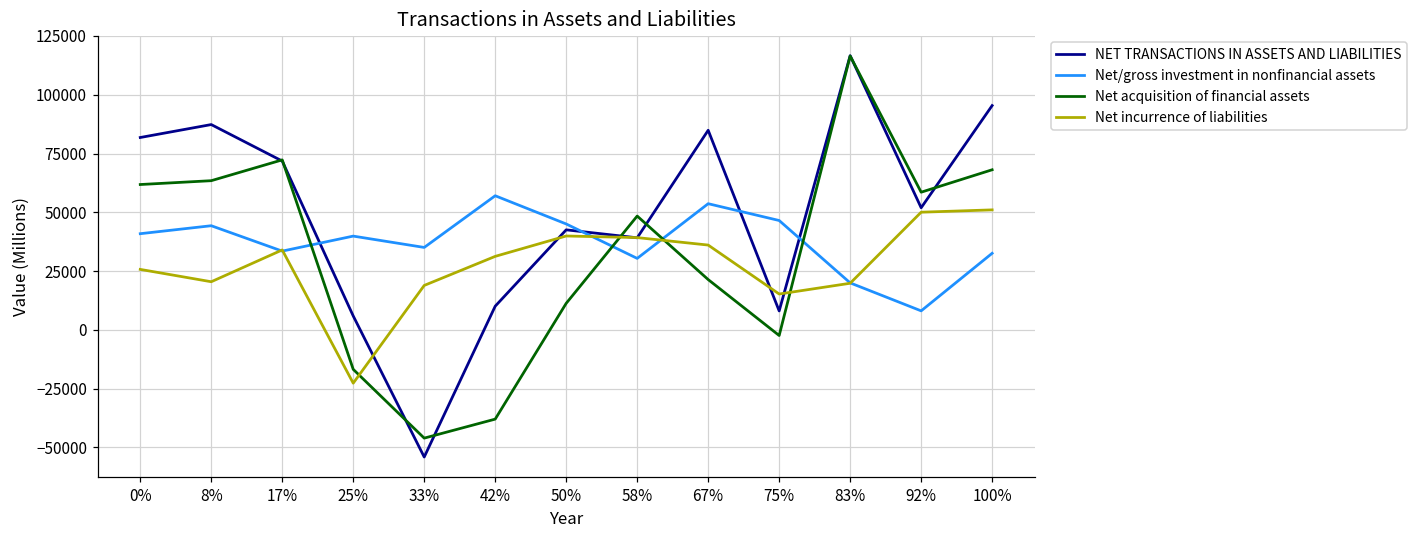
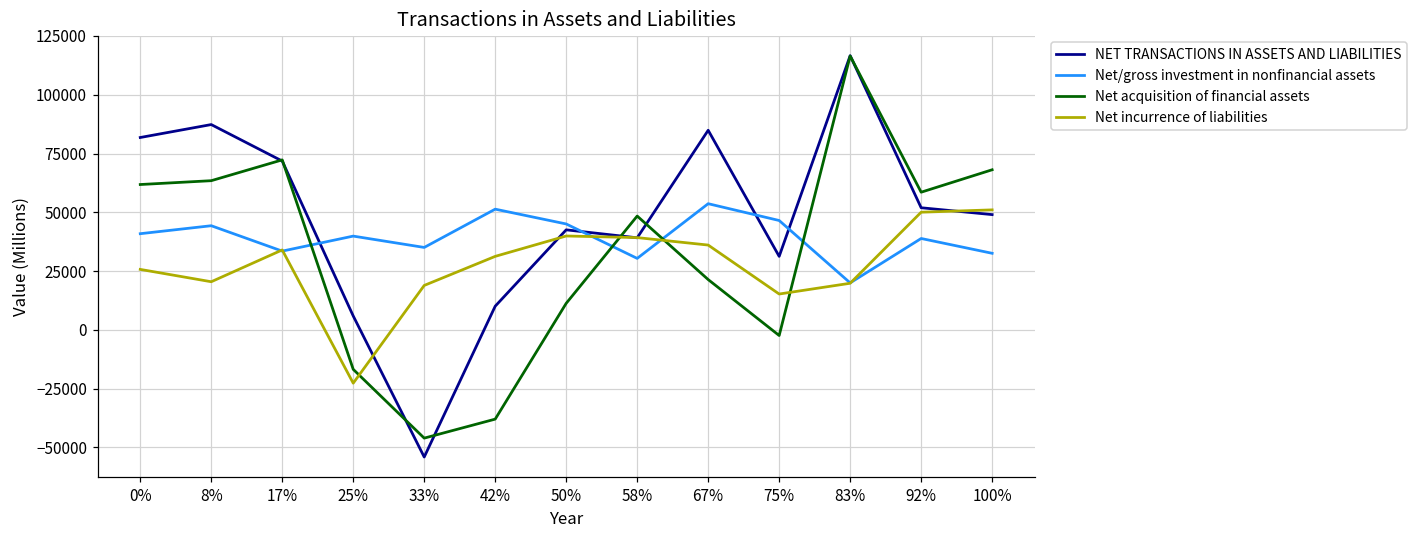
Net/gross investment in nonfinancial assets, 42%: 57000 -> 51000
NET TRANSACTIONS IN ASSETS AND LIABILITIES, 75%: 8000 -> 31000
Net/gross investment in nonfinancial assets, 92%: 8000 -> 39000
NET TRANSACTIONS IN ASSETS AND LIABILITIES, 100%: 95000 -> 49000
